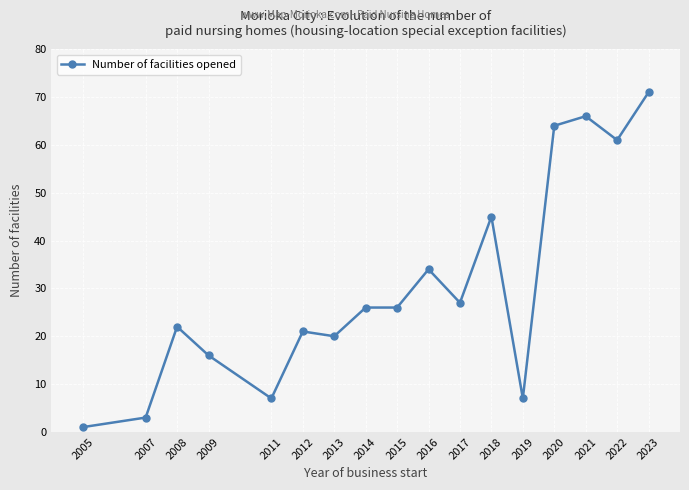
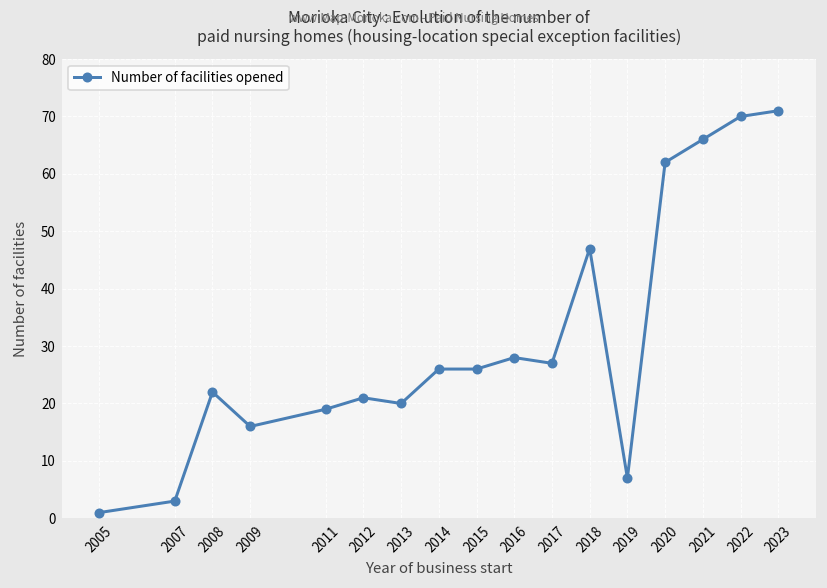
2011: 7 -> 19
2016: 34 -> 28
2018: 45 -> 47
2020: 64 -> 62
2022: 61 -> 70
